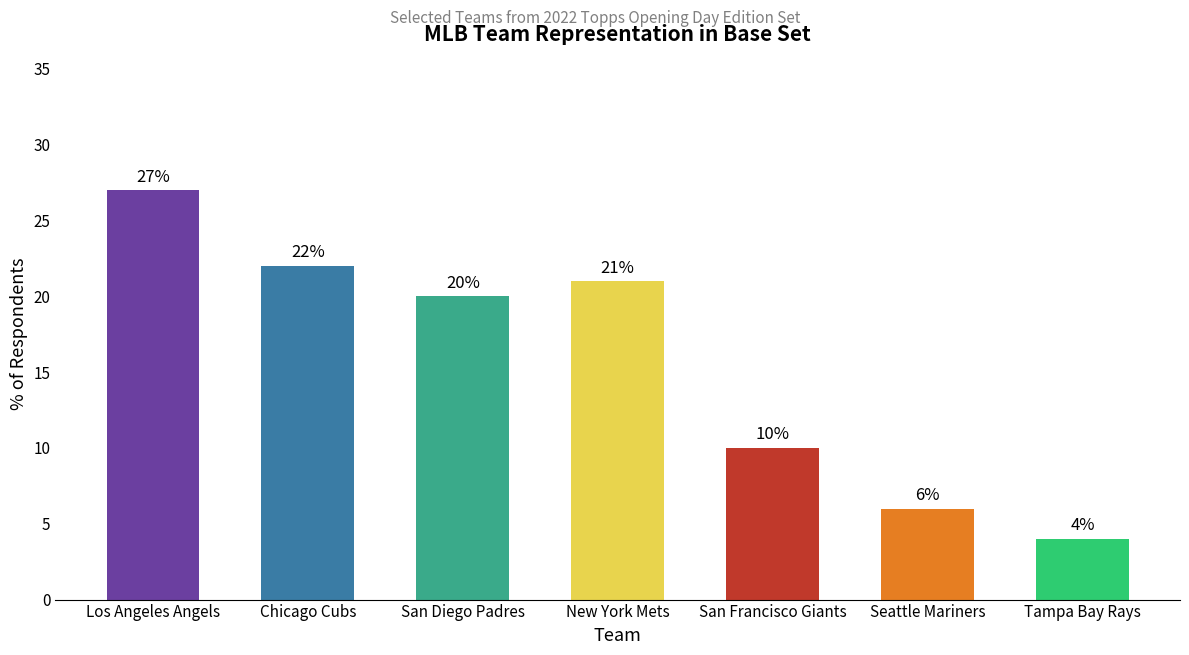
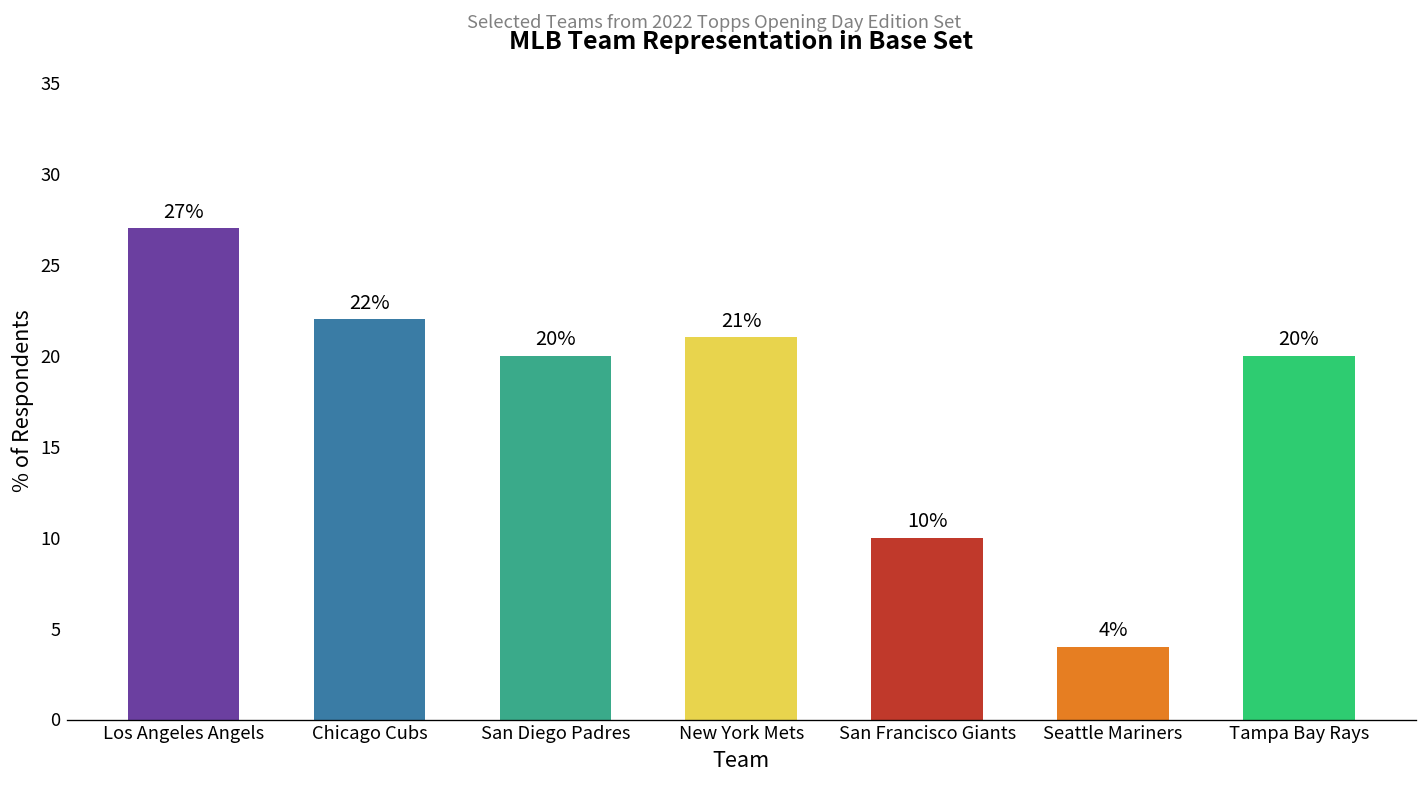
Seattle Mariners: 6% -> 4%
Tampa Bay Rays: 4% -> 20%
